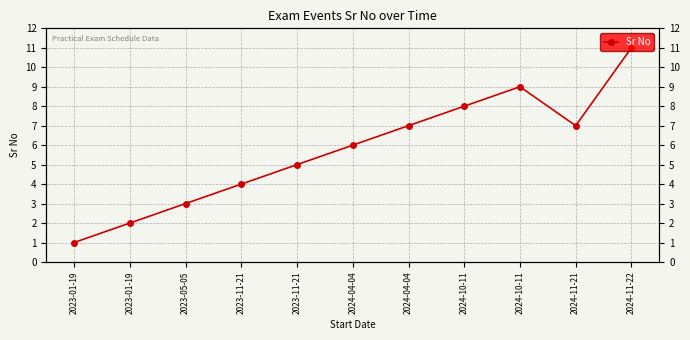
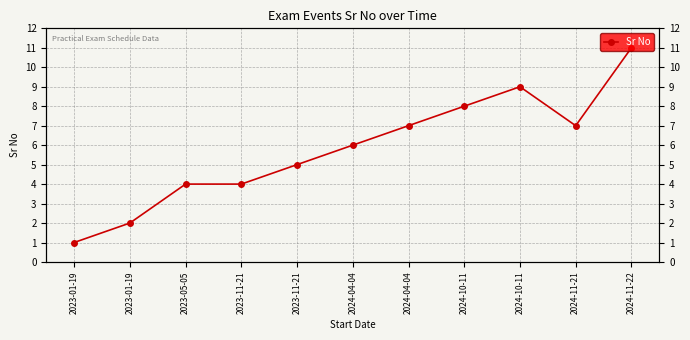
2023-05-05: 3 -> 4
